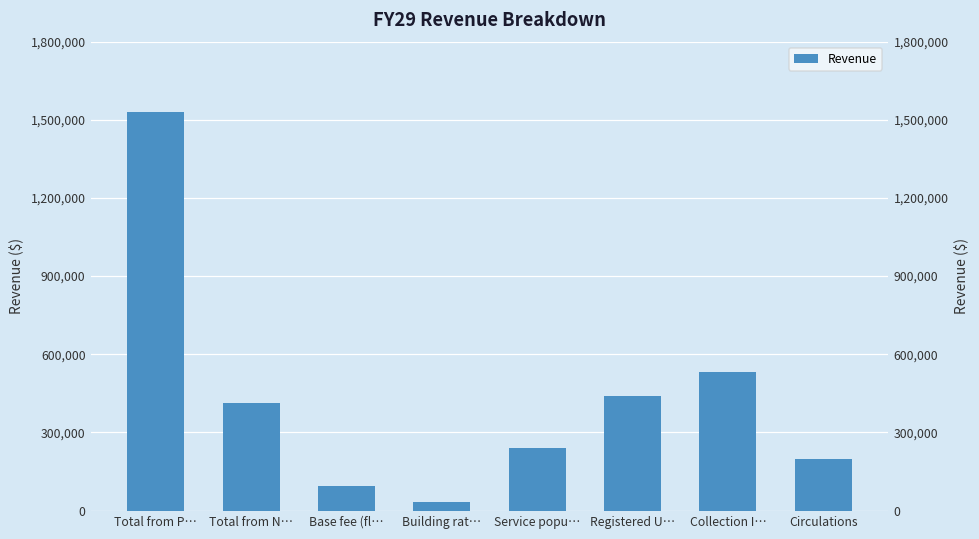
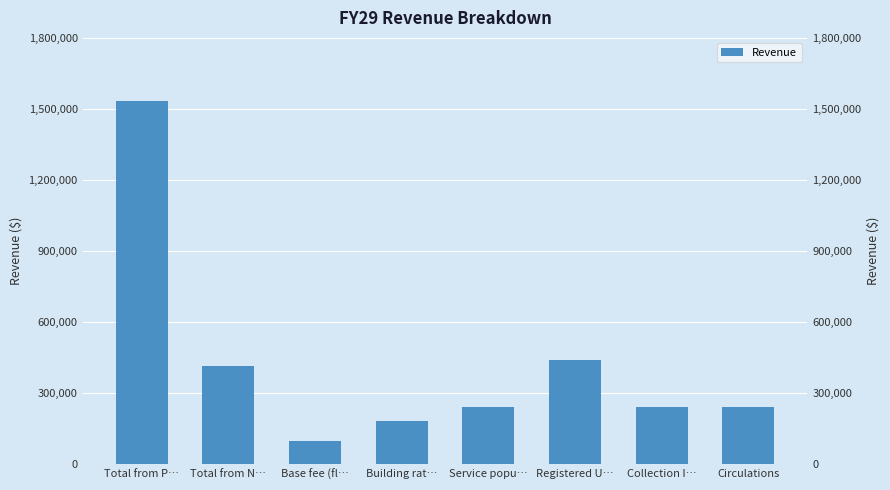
Building rat…: 30,000 -> 180,000
Collection I…: 530,000 -> 240,000
Circulations: 200,000 -> 240,000
